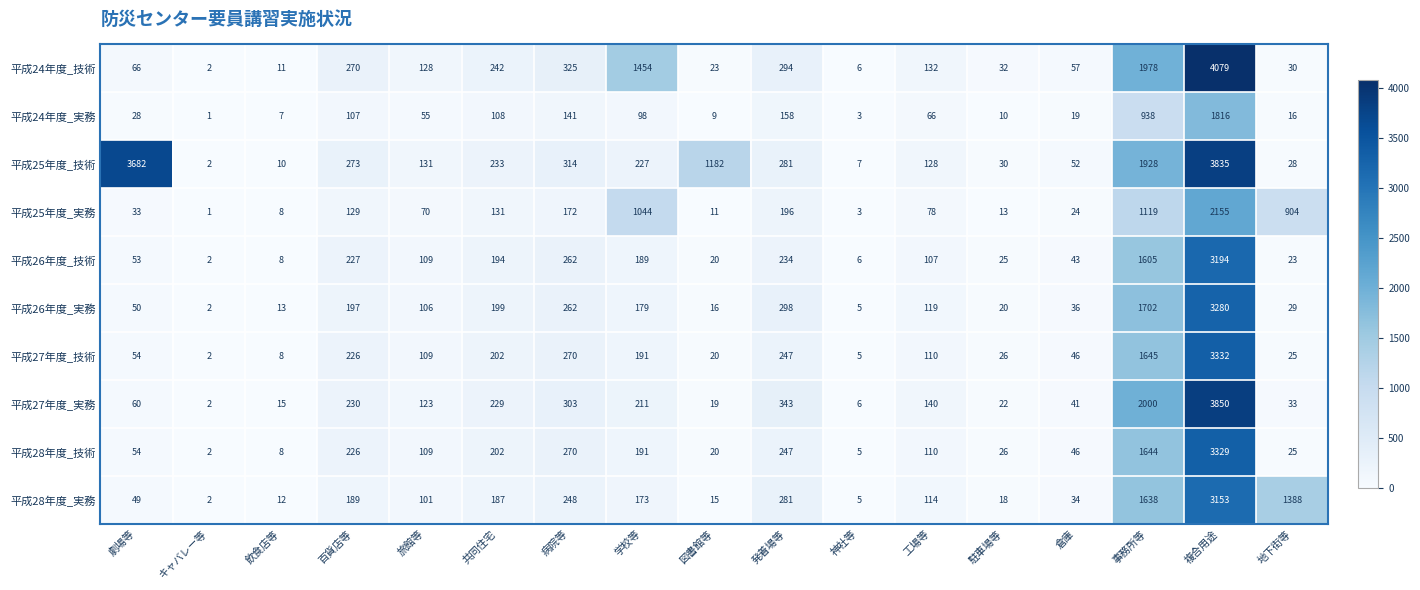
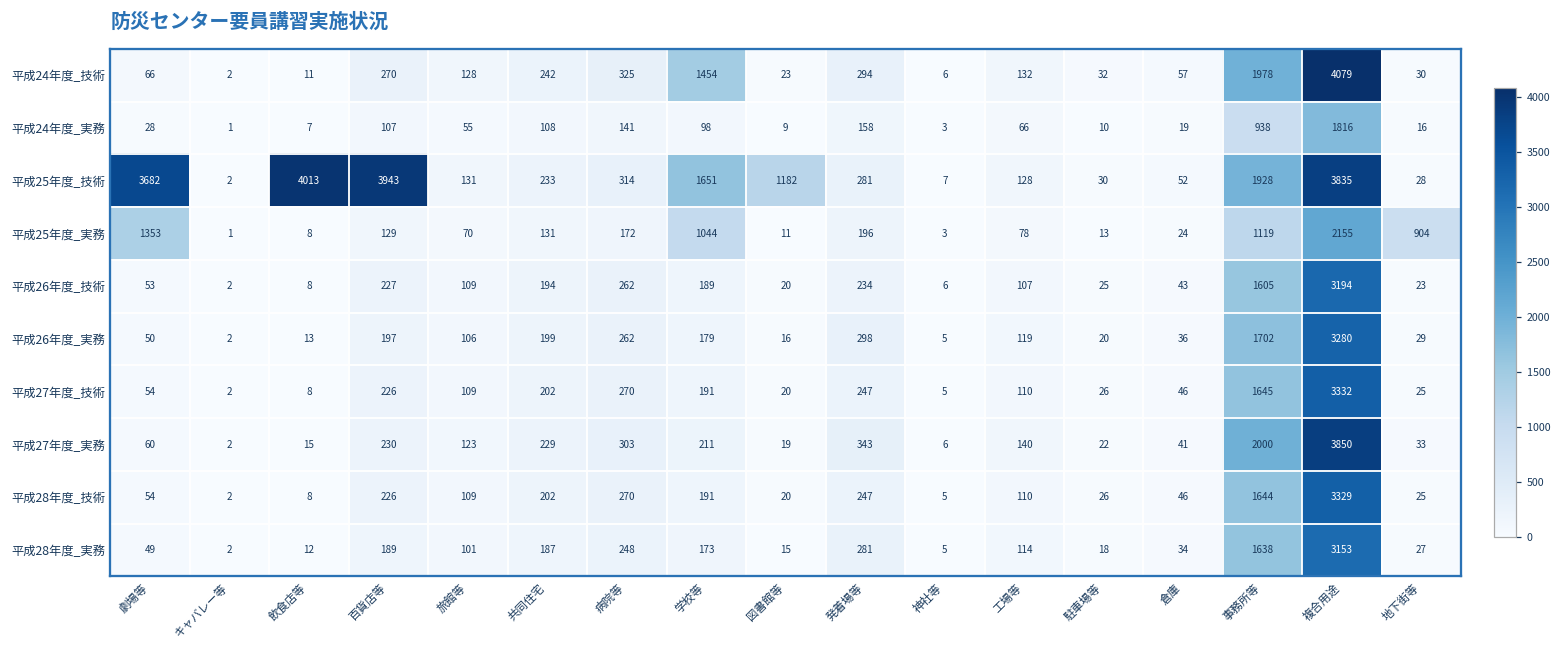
平成25年度_技術, 飲食店等: 10 -> 4013
平成25年度_技術, 百貨店等: 273 -> 3943
平成25年度_技術, 学校等: 227 -> 1651
平成25年度_実務, 劇場等: 33 -> 1353
平成28年度_実務, 地下街等: 1388 -> 27
